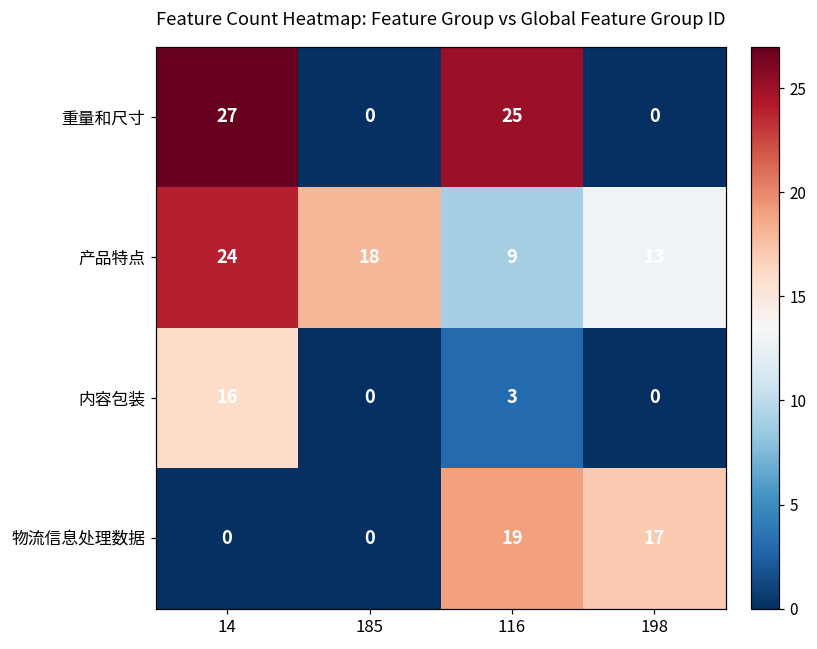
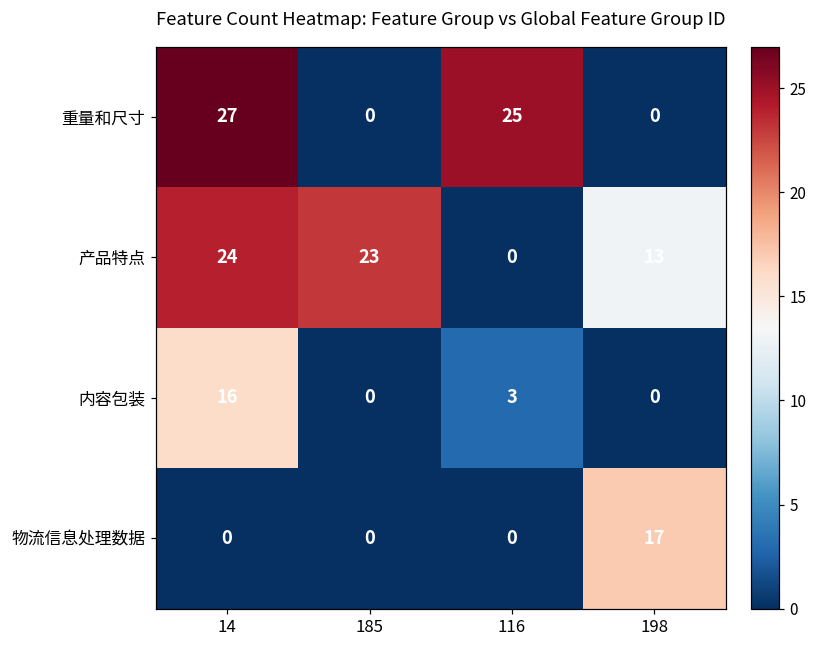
产品特点, 185: 18 -> 23
产品特点, 116: 9 -> 0
物流信息处理数据, 116: 19 -> 0
